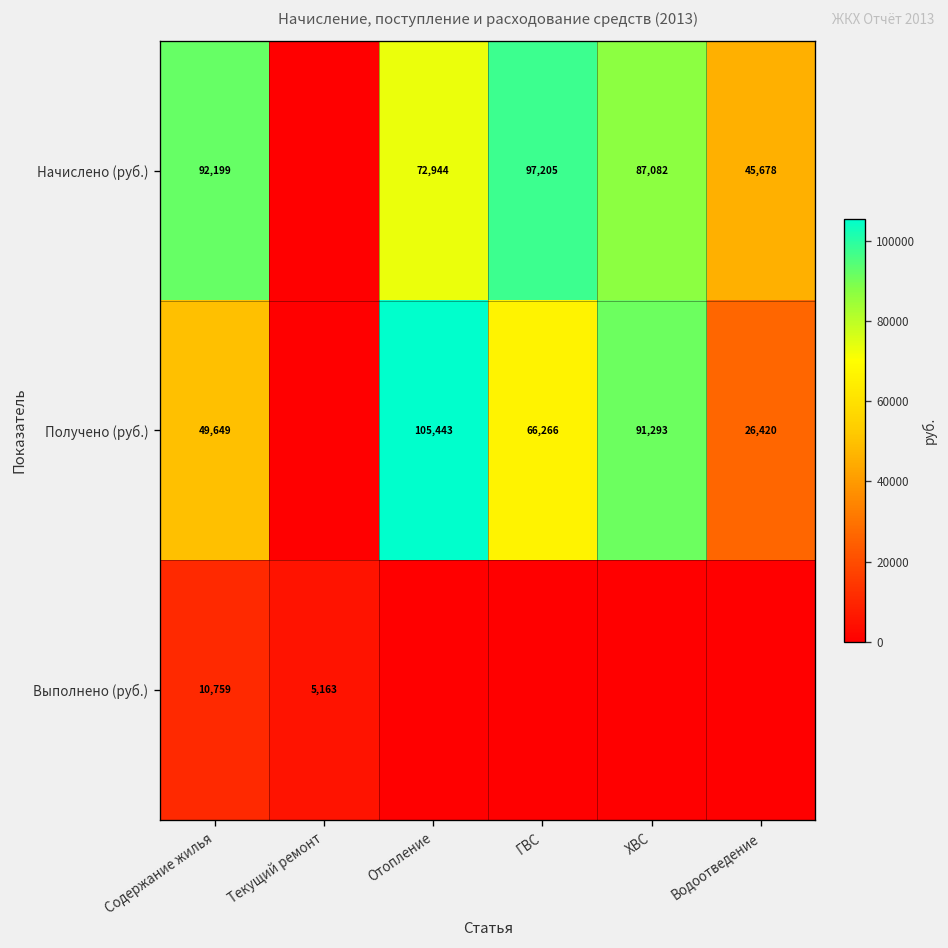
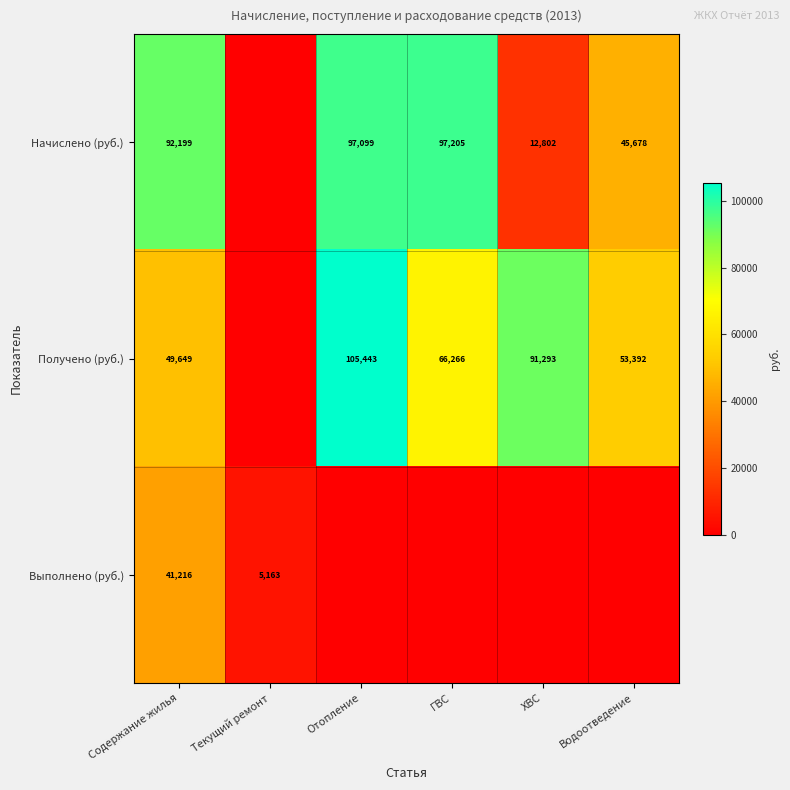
Начислено (руб.), Отопление: 72,944 -> 97,099
Начислено (руб.), ХВС: 87,082 -> 12,802
Получено (руб.), Водоотведение: 26,420 -> 53,392
Выполнено (руб.), Содержание жилья: 10,759 -> 41,216
